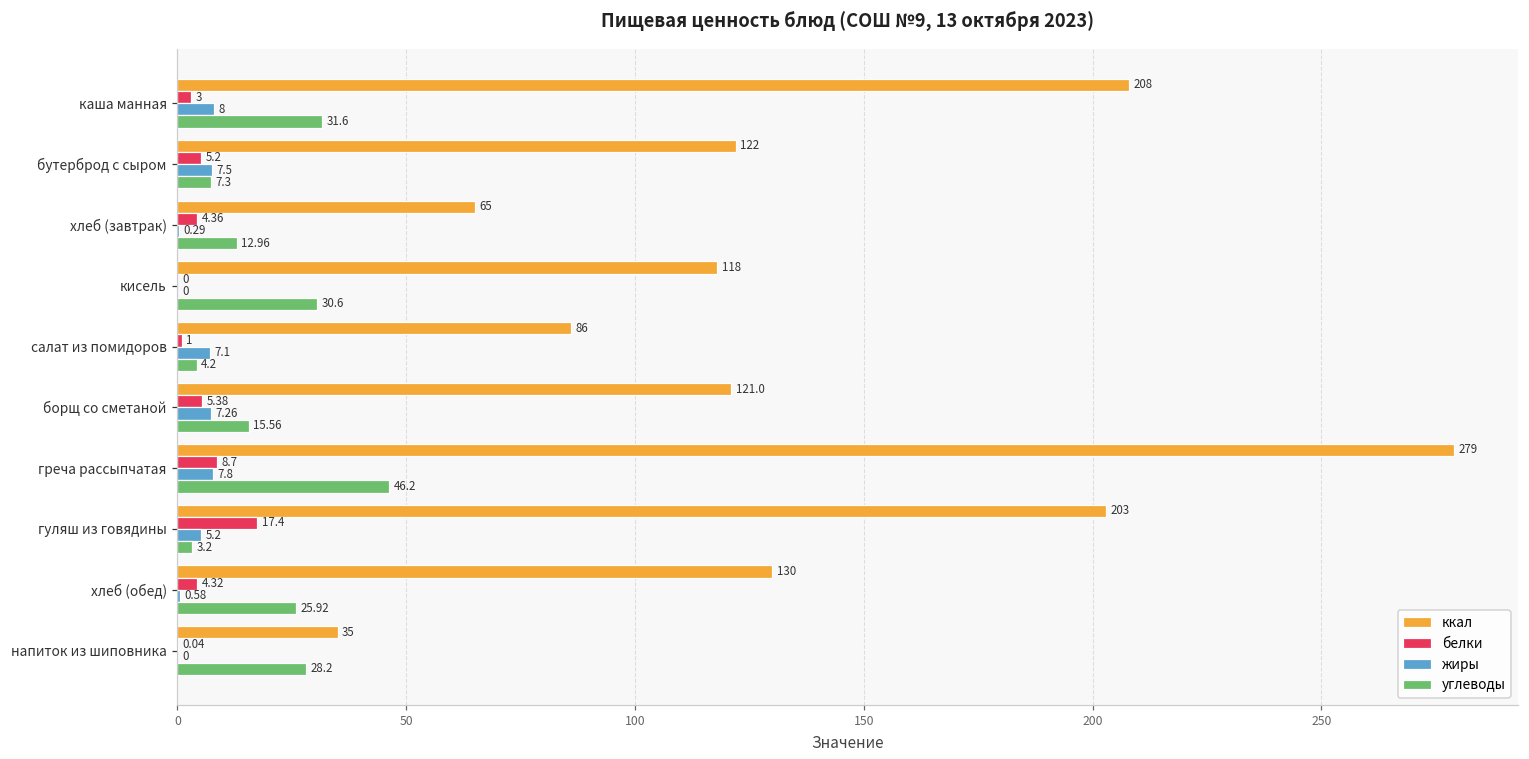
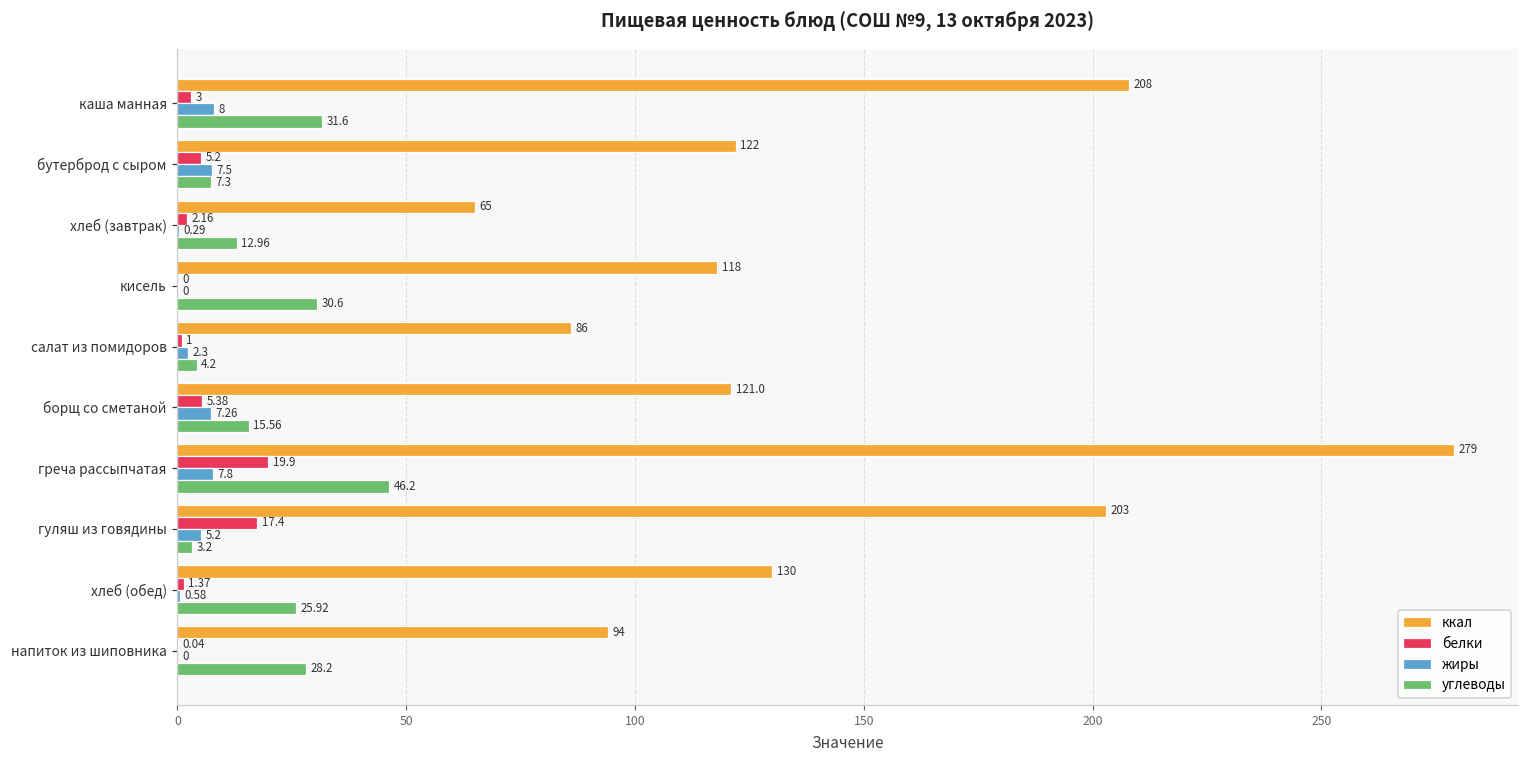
белки, хлеб (завтрак): 4.36 -> 2.16
жиры, салат из помидоров: 7.1 -> 2.3
белки, греча рассыпчатая: 8.7 -> 19.9
белки, хлеб (обед): 4.32 -> 1.37
ккал, напиток из шиповника: 35 -> 94
